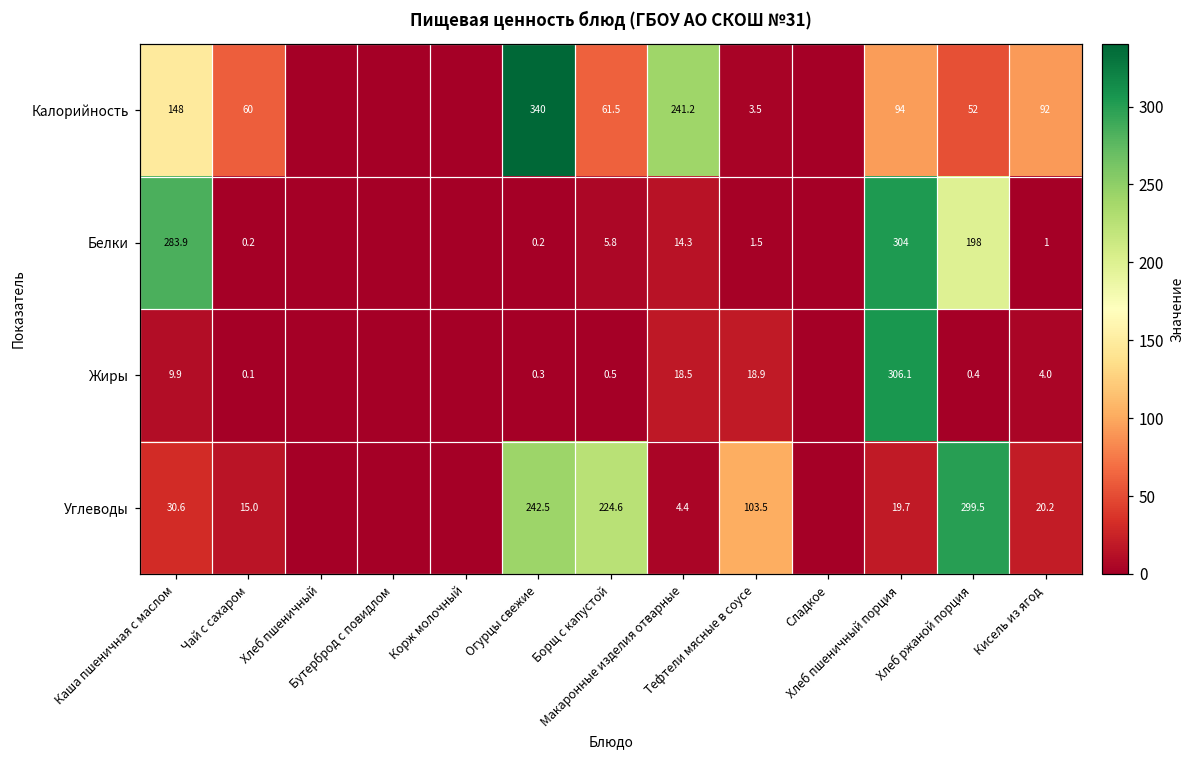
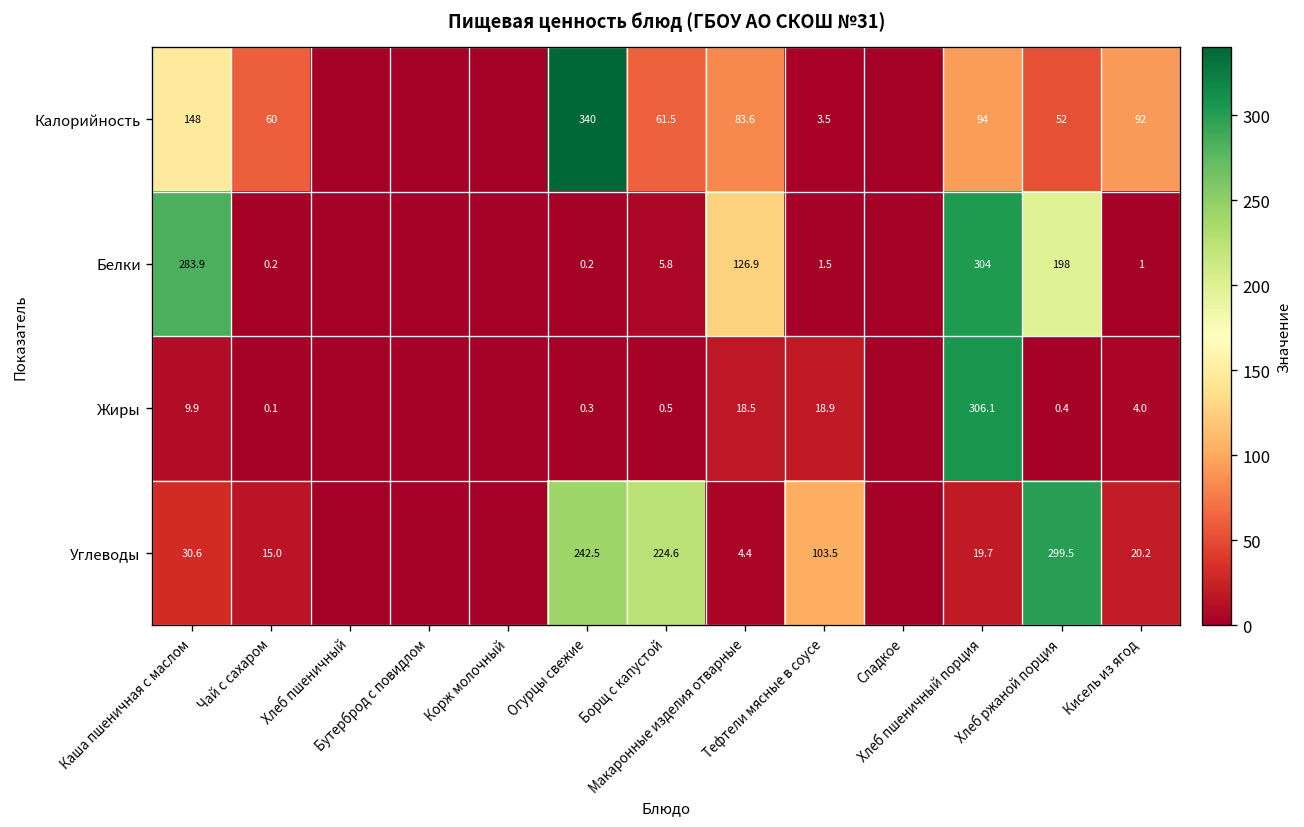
Калорийность, Макаронные изделия отварные: 241.2 -> 83.6
Белки, Макаронные изделия отварные: 14.3 -> 126.9
